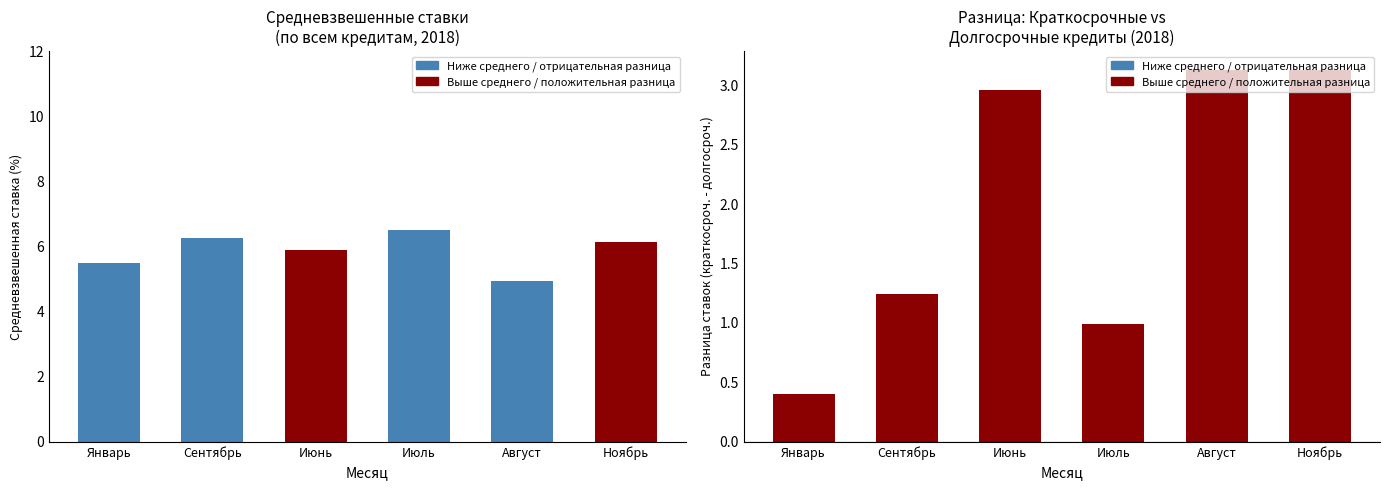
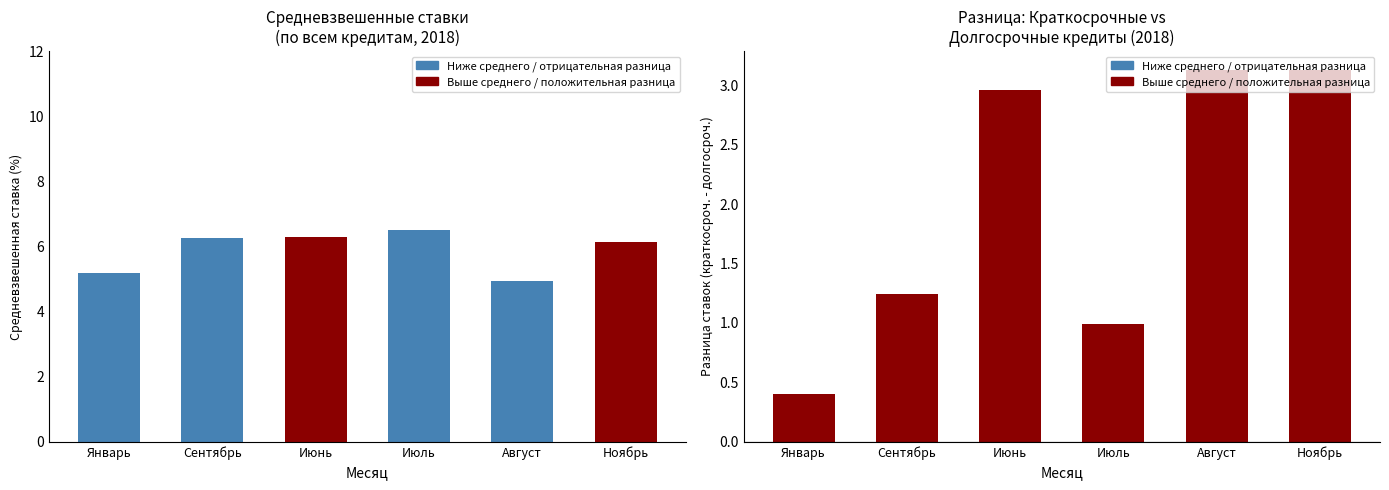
Средневзвешенные ставки (по всем кредитам, 2018), Январь: 5.5 -> 5.2
Средневзвешенные ставки (по всем кредитам, 2018), Июнь: 5.9 -> 6.3
